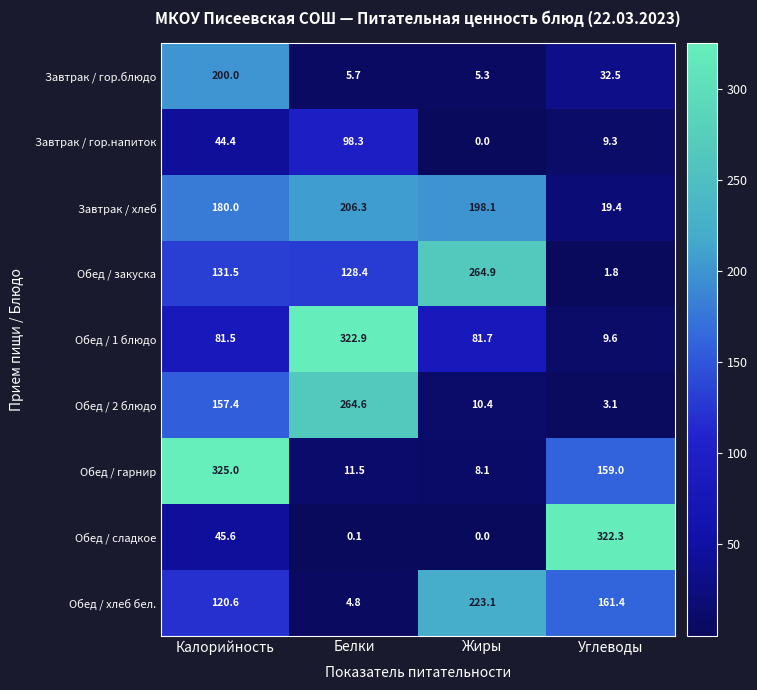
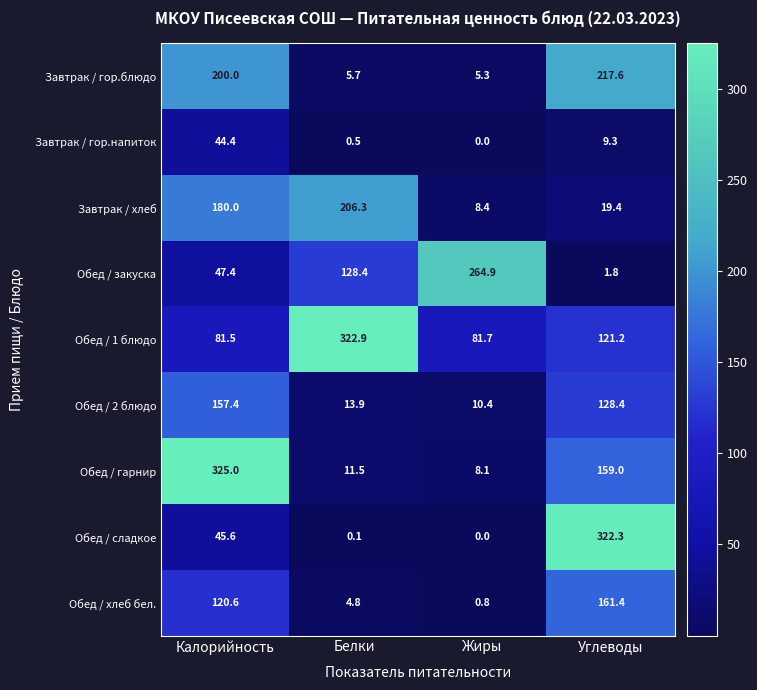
Завтрак / гор.блюдо, Углеводы: 32.5 -> 217.6
Завтрак / гор.напиток, Белки: 98.3 -> 0.5
Завтрак / хлеб, Жиры: 198.1 -> 8.4
Обед / закуска, Калорийность: 131.5 -> 47.4
Обед / 1 блюдо, Углеводы: 9.6 -> 121.2
Обед / 2 блюдо, Белки: 264.6 -> 13.9
Обед / 2 блюдо, Углеводы: 3.1 -> 128.4
Обед / хлеб бел., Жиры: 223.1 -> 0.8
